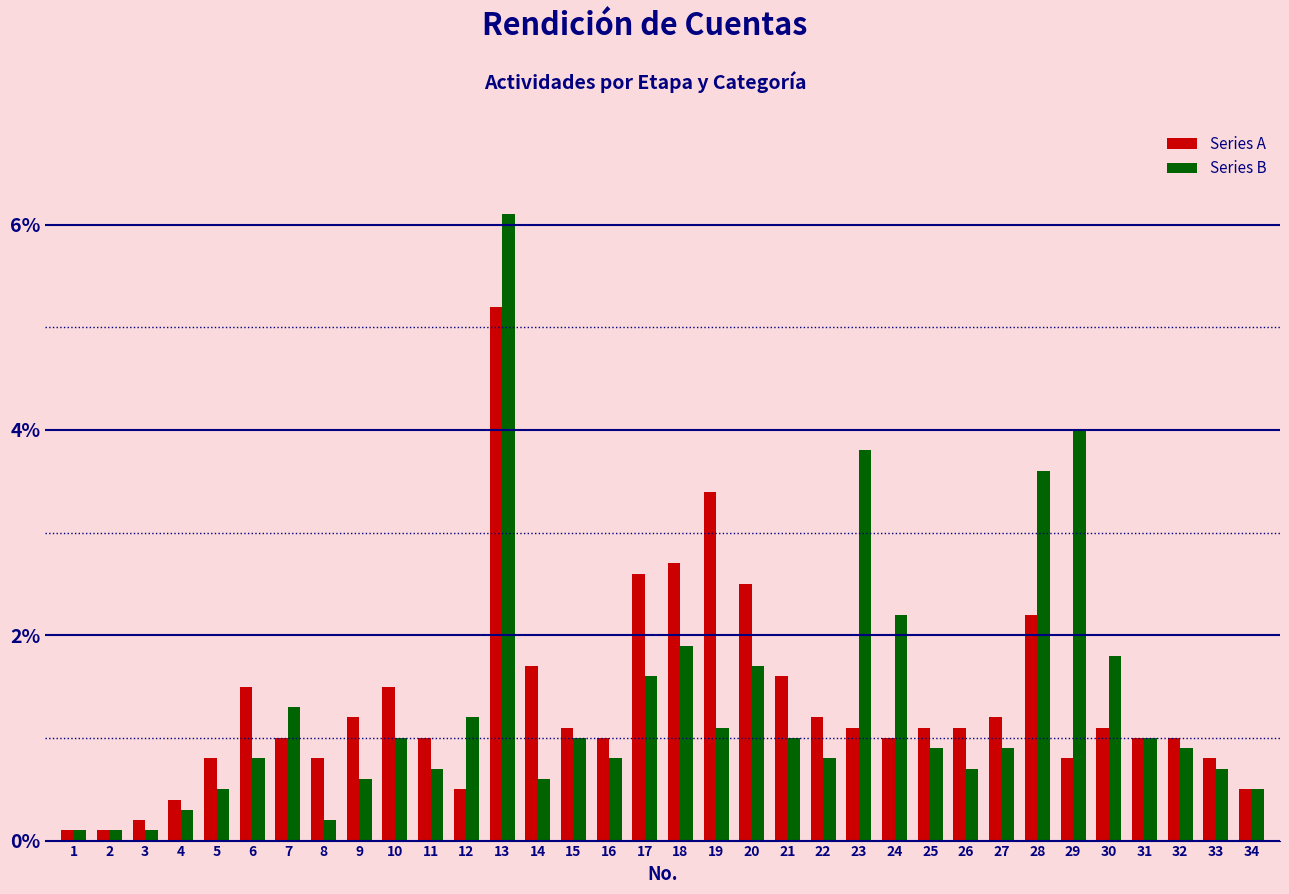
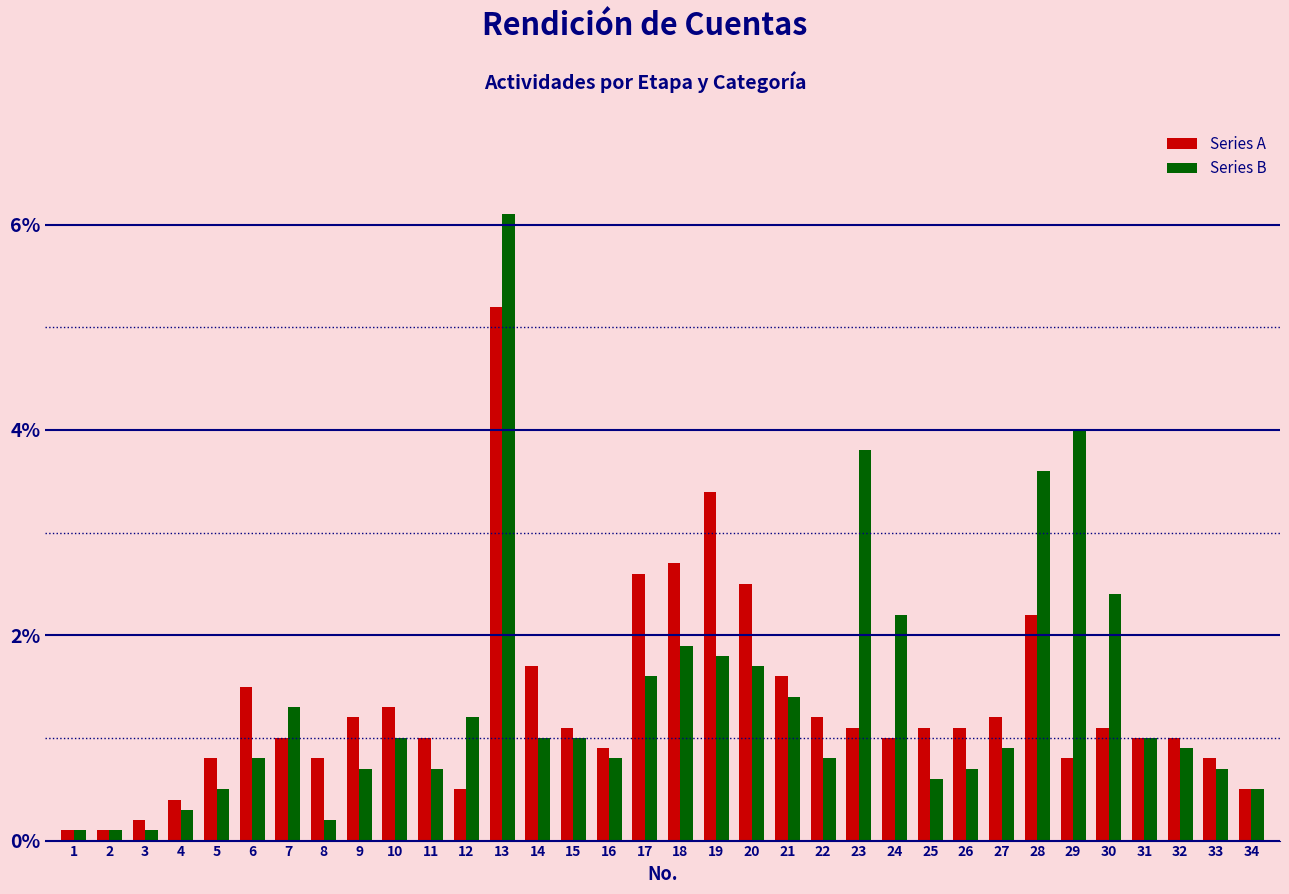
Series B, 9: 0.6% -> 0.7%
Series A, 10: 1.5% -> 1.3%
Series B, 14: 0.6% -> 1.0%
Series A, 16: 1.0% -> 0.9%
Series B, 19: 1.1% -> 1.8%
Series B, 21: 1.0% -> 1.4%
Series B, 25: 0.9% -> 0.6%
Series B, 30: 1.8% -> 2.4%
